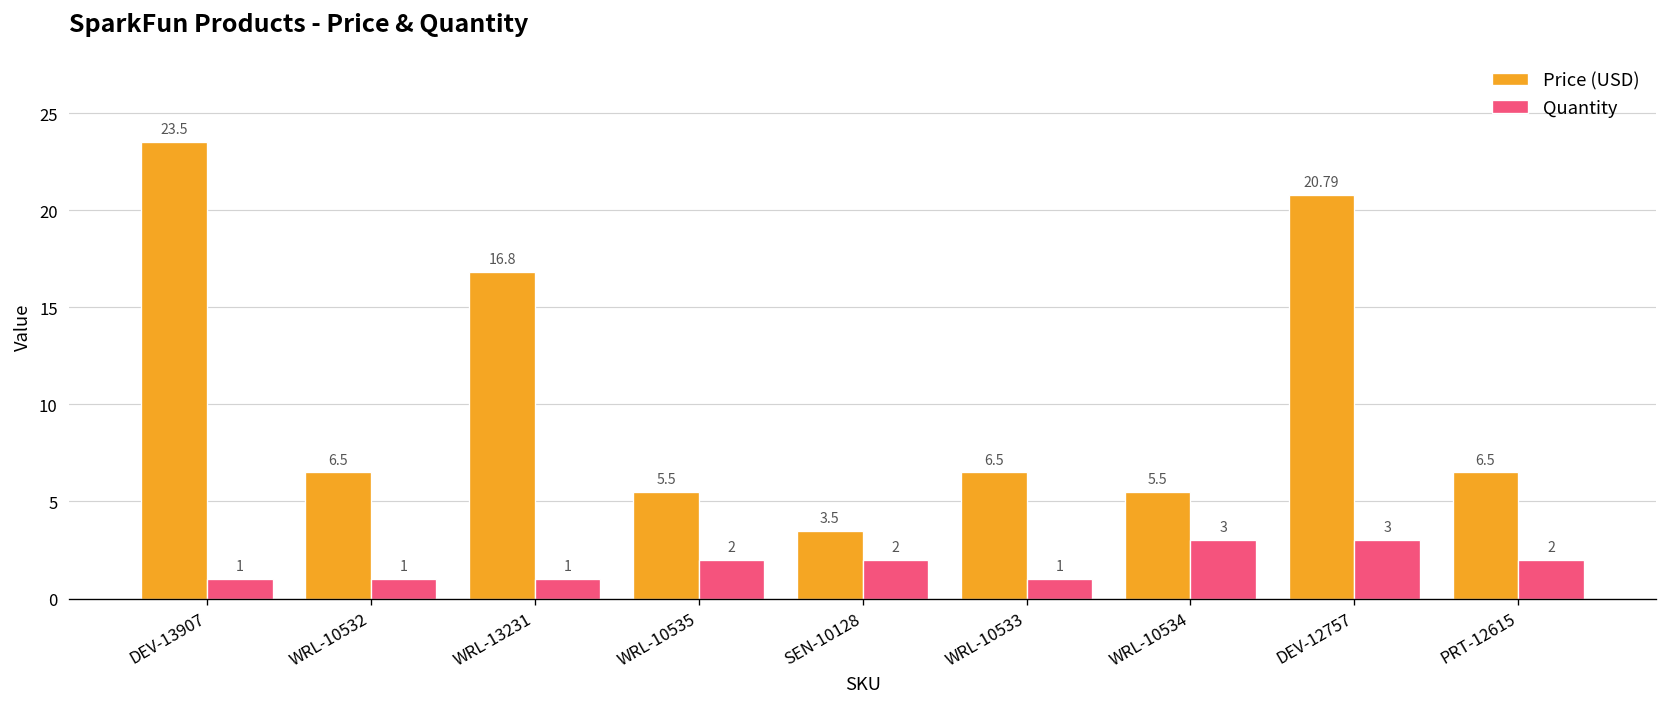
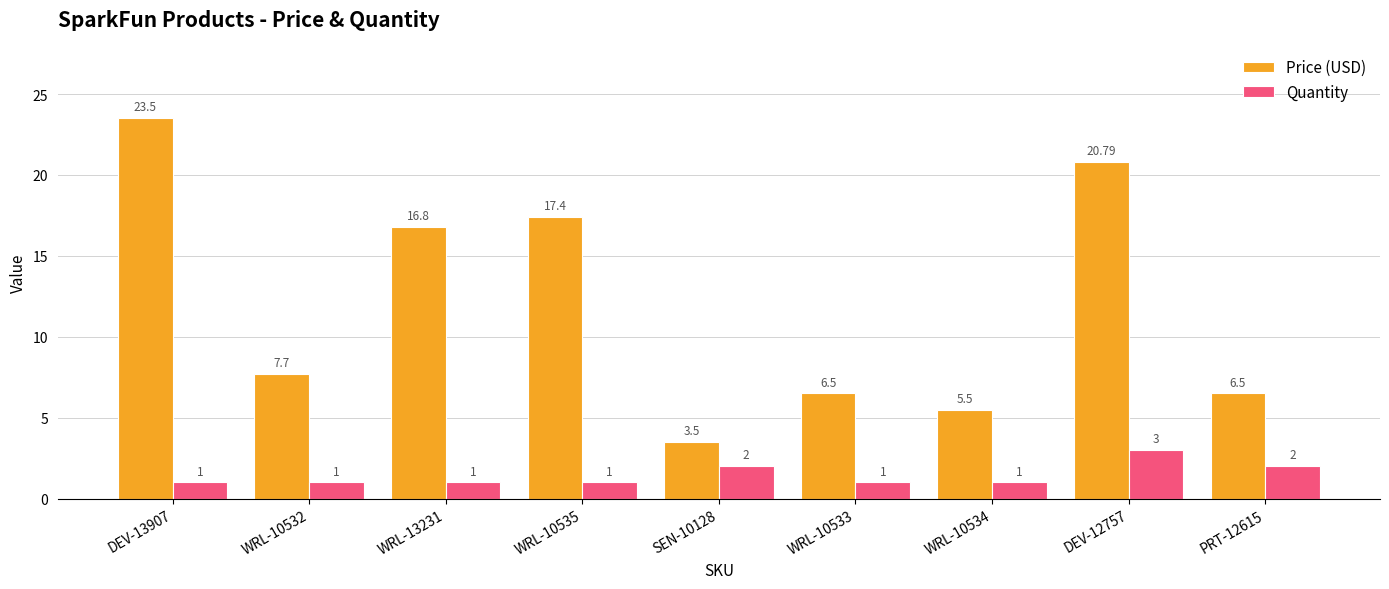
Price (USD), WRL-10532: 6.5 -> 7.7
Price (USD), WRL-10535: 5.5 -> 17.4
Quantity, WRL-10535: 2 -> 1
Quantity, WRL-10534: 3 -> 1
